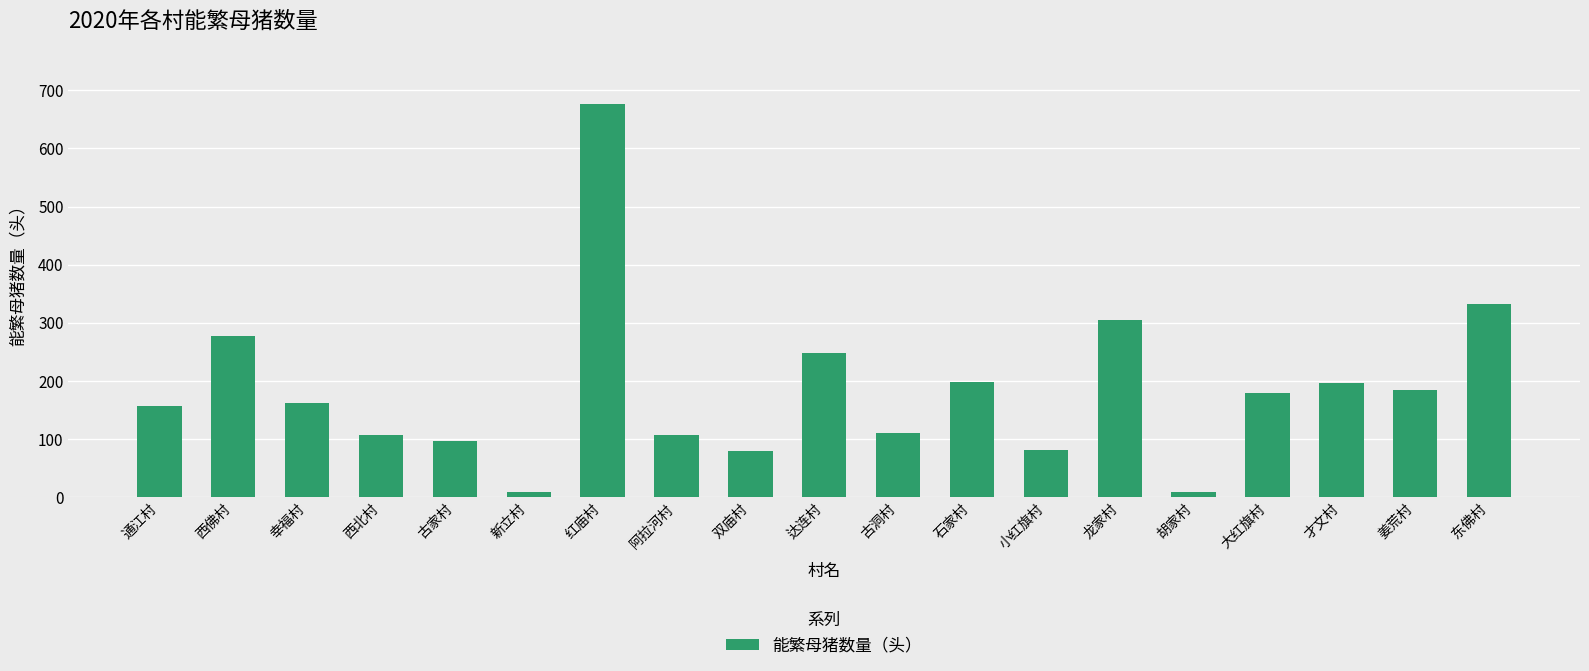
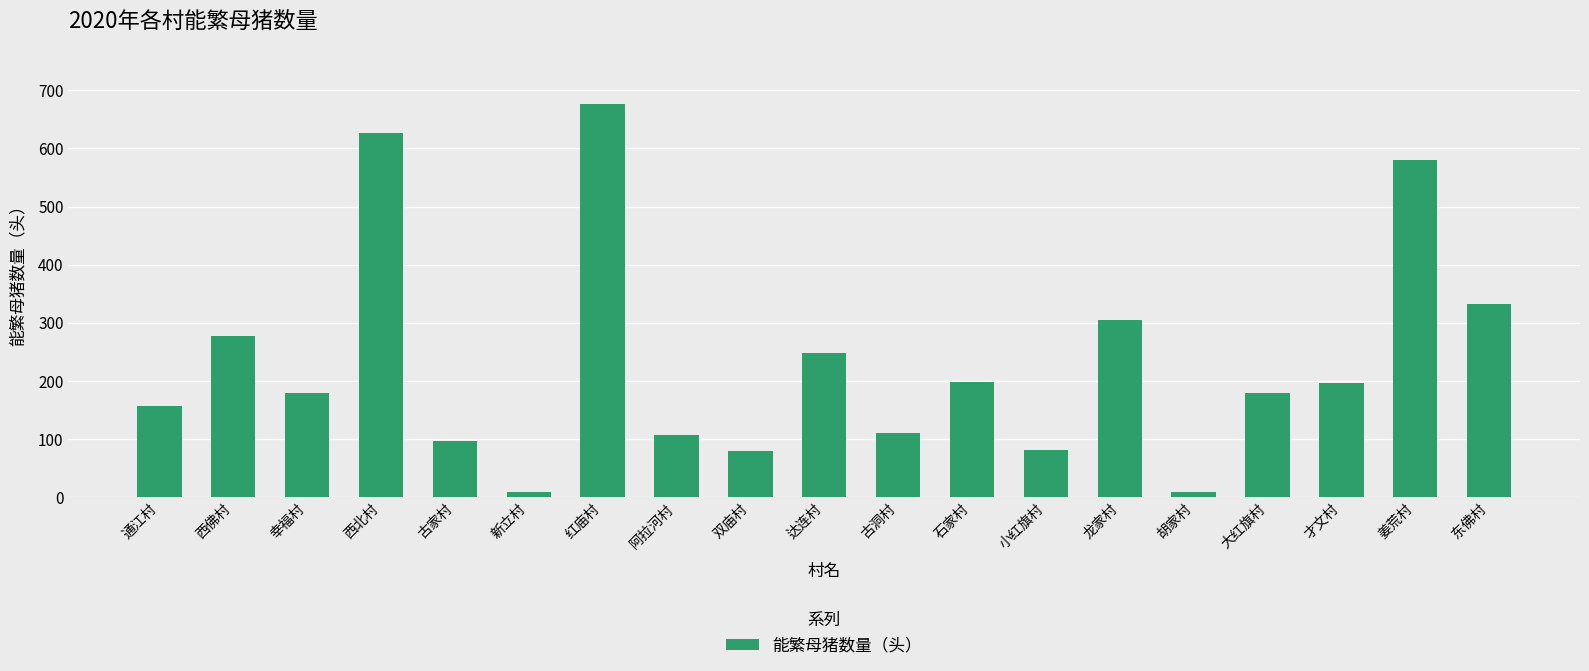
幸福村: 160 -> 180
西北村: 110 -> 630
姜荒村: 180 -> 580
